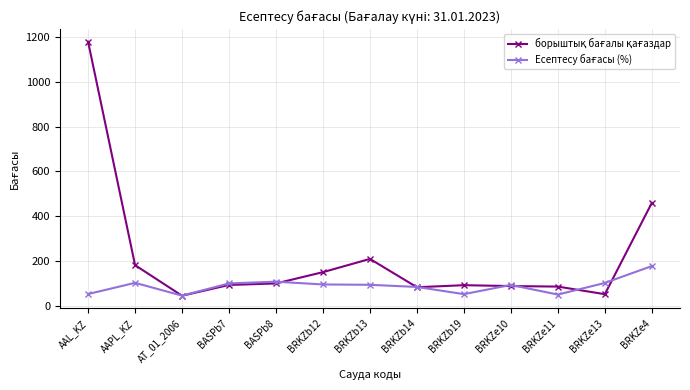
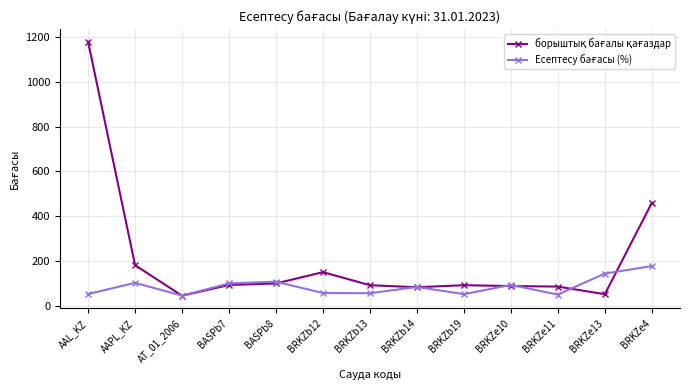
Есептесу бағасы (%), BRKZb12: 90 -> 60
борыштық бағалы қағаздар, BRKZb13: 210 -> 90
Есептесу бағасы (%), BRKZb13: 90 -> 60
Есептесу бағасы (%), BRKZe13: 100 -> 140
